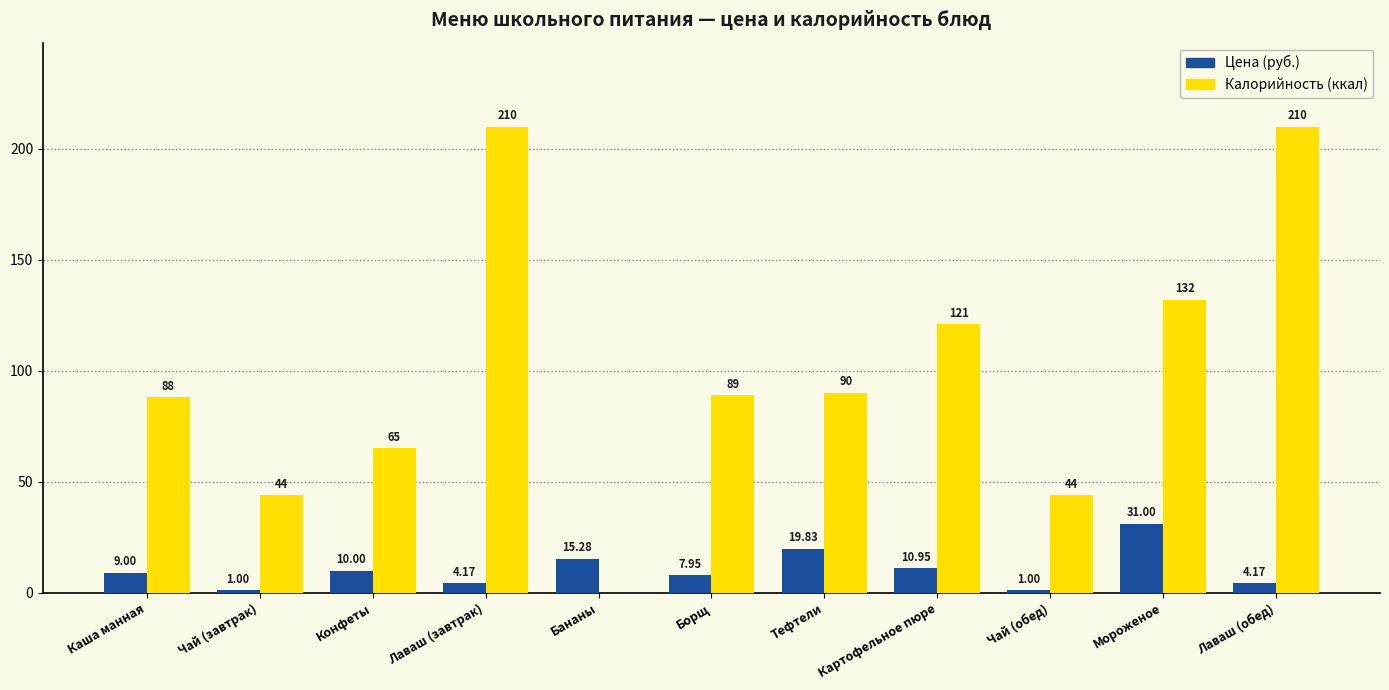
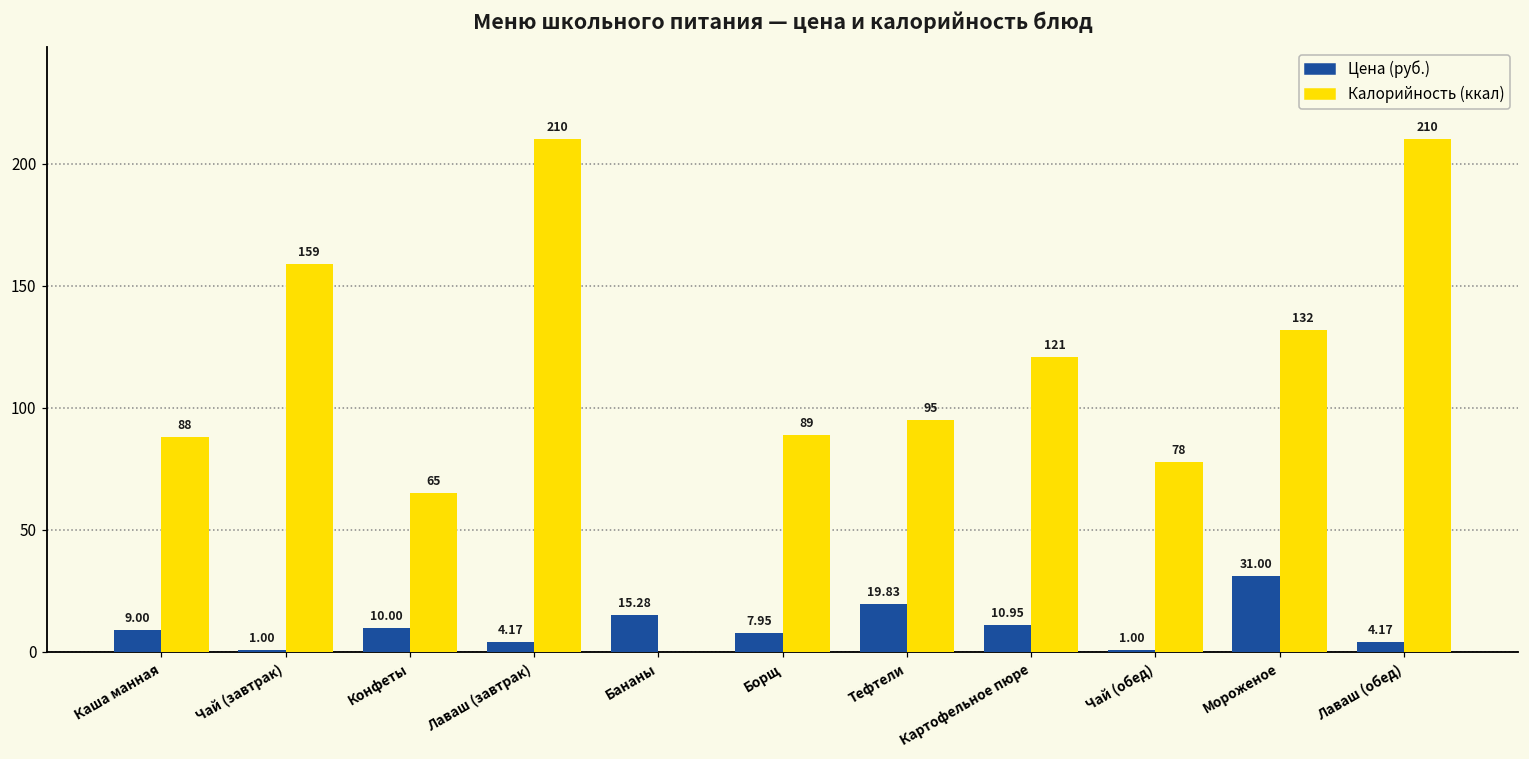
Калорийность (ккал), Чай (завтрак): 44 -> 159
Калорийность (ккал), Тефтели: 90 -> 95
Калорийность (ккал), Чай (обед): 44 -> 78
